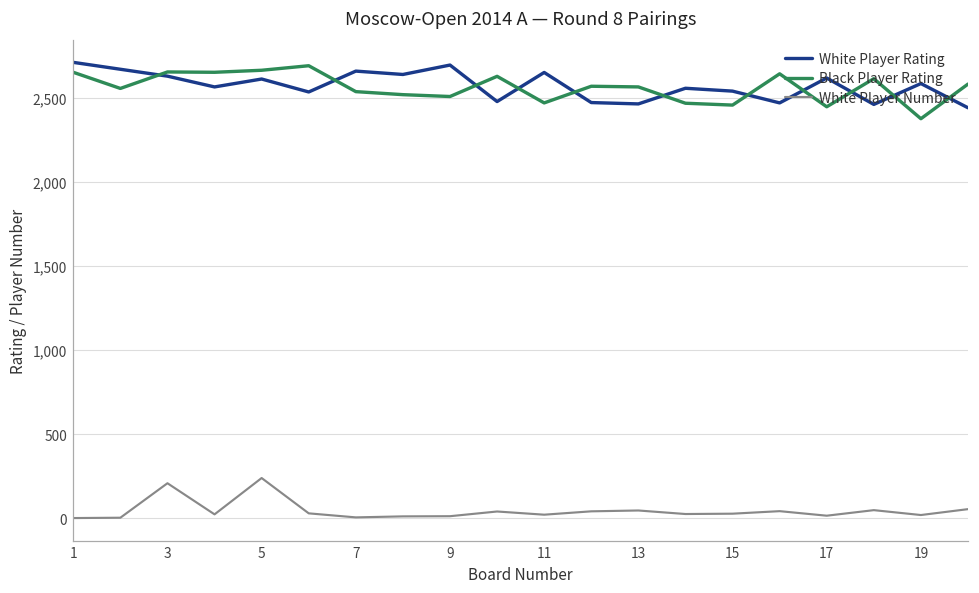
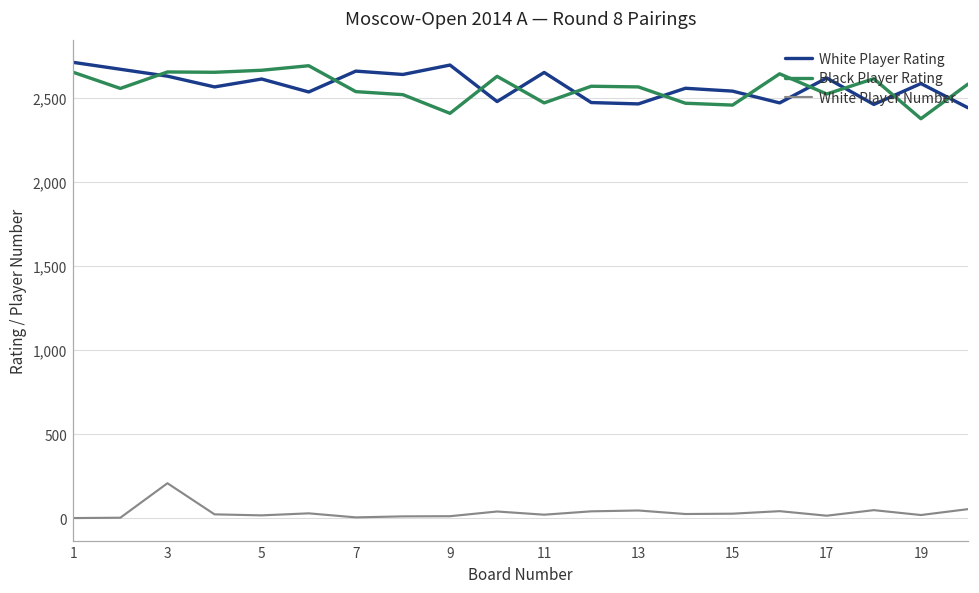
White Player Number, 5: 240 -> 20
Black Player Rating, 9: 2,510 -> 2,410
Black Player Rating, 17: 2,450 -> 2,520
